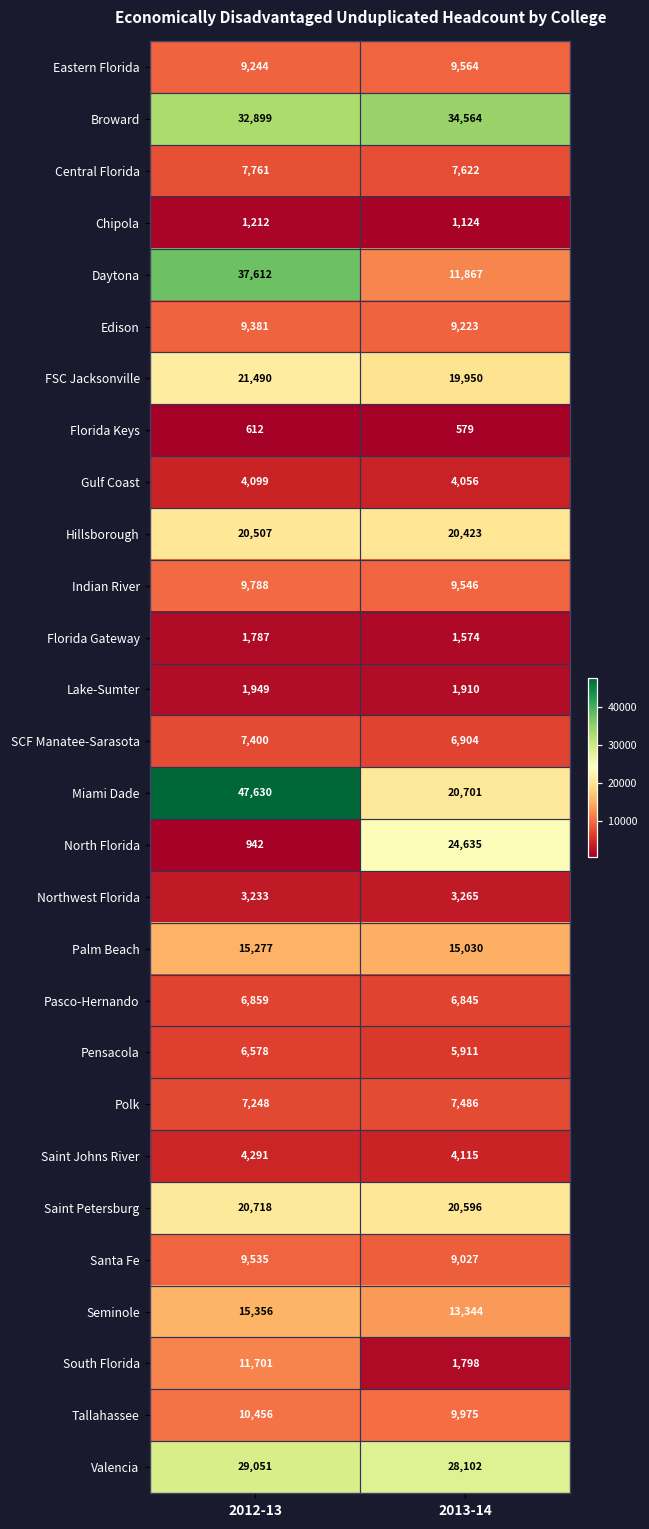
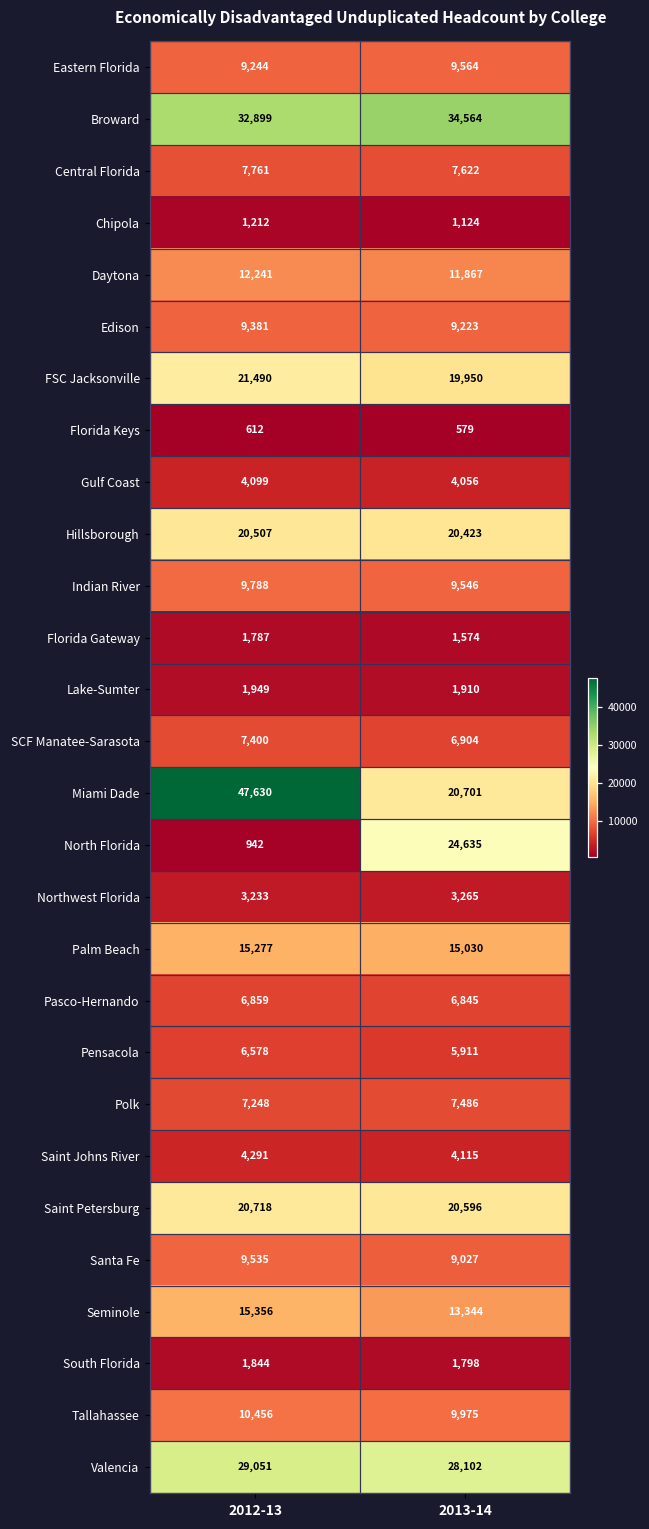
Daytona, 2012-13: 37,612 -> 12,241
South Florida, 2012-13: 11,701 -> 1,844
